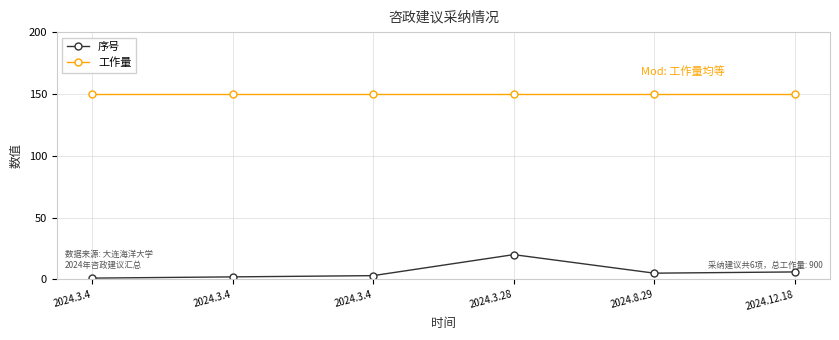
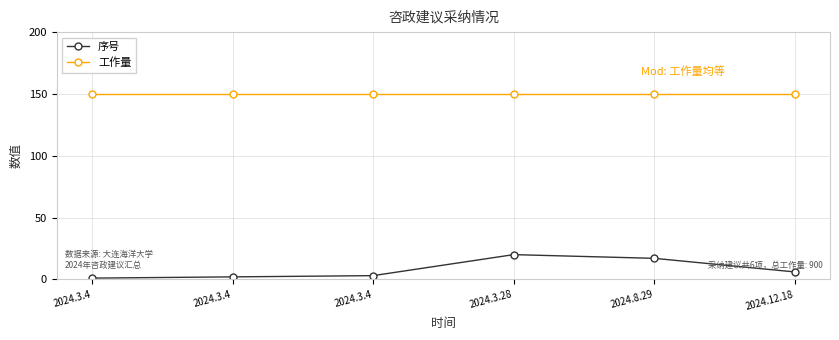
序号, 2024.8.29: 5 -> 17
